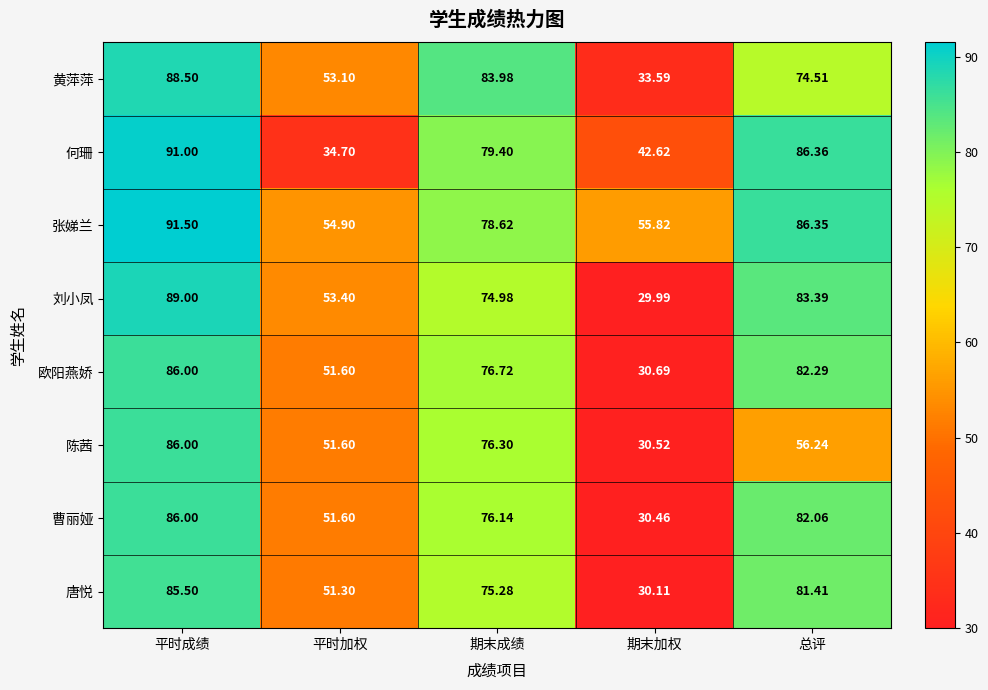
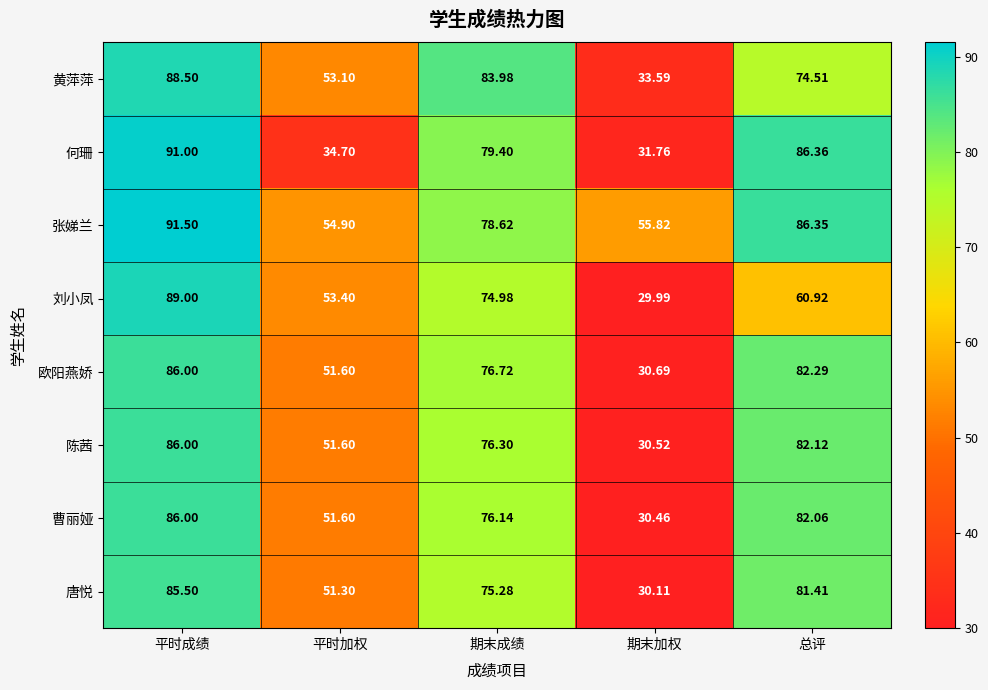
何珊, 期末加权: 42.62 -> 31.76
刘小凤, 总评: 83.39 -> 60.92
陈茜, 总评: 56.24 -> 82.12
